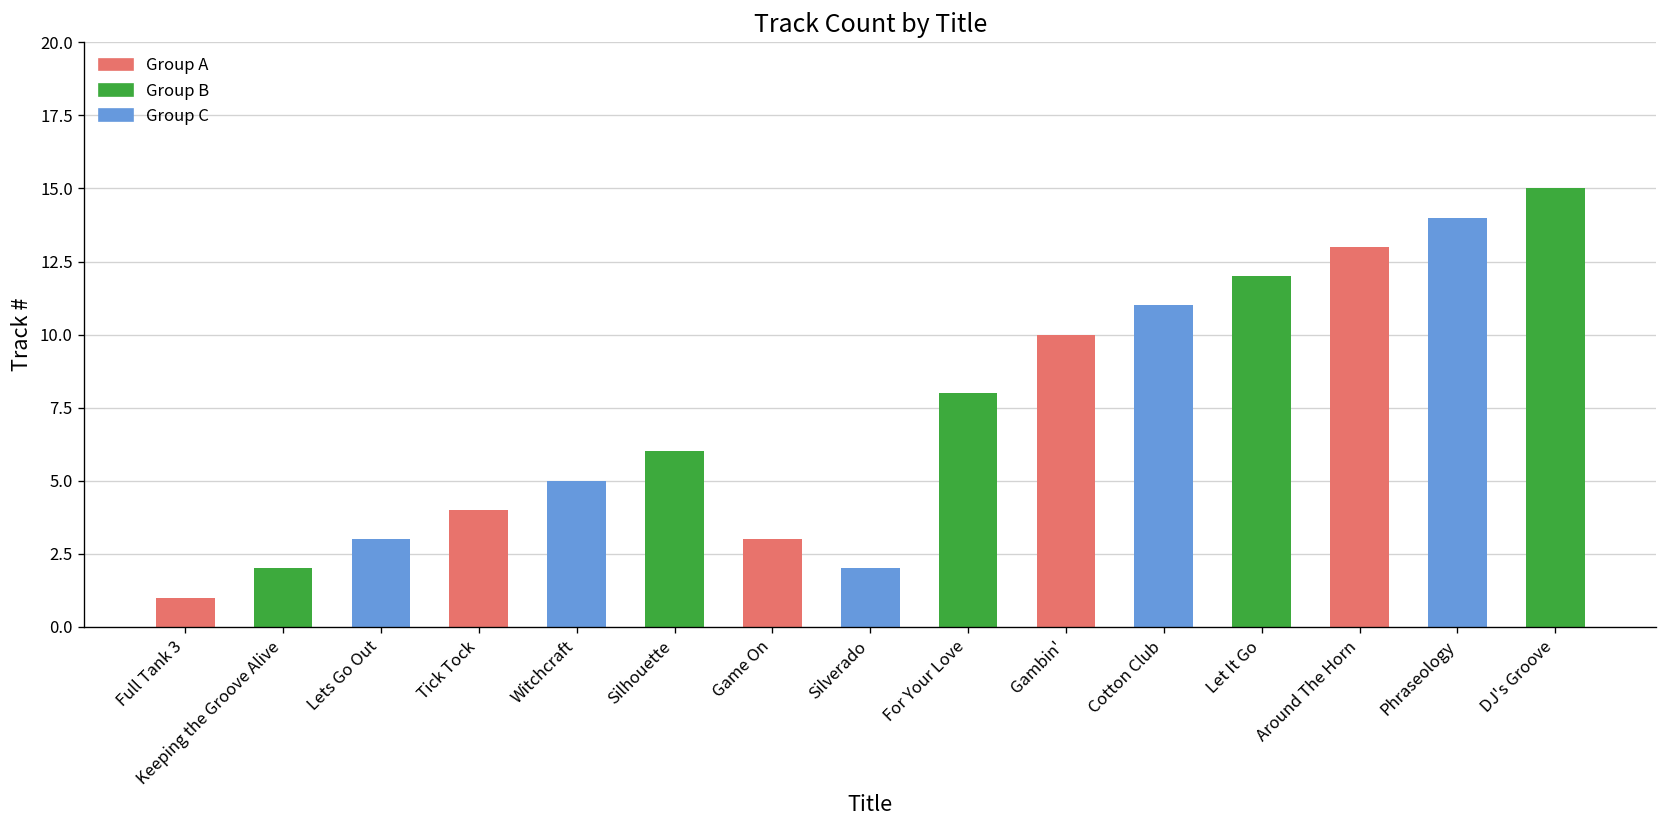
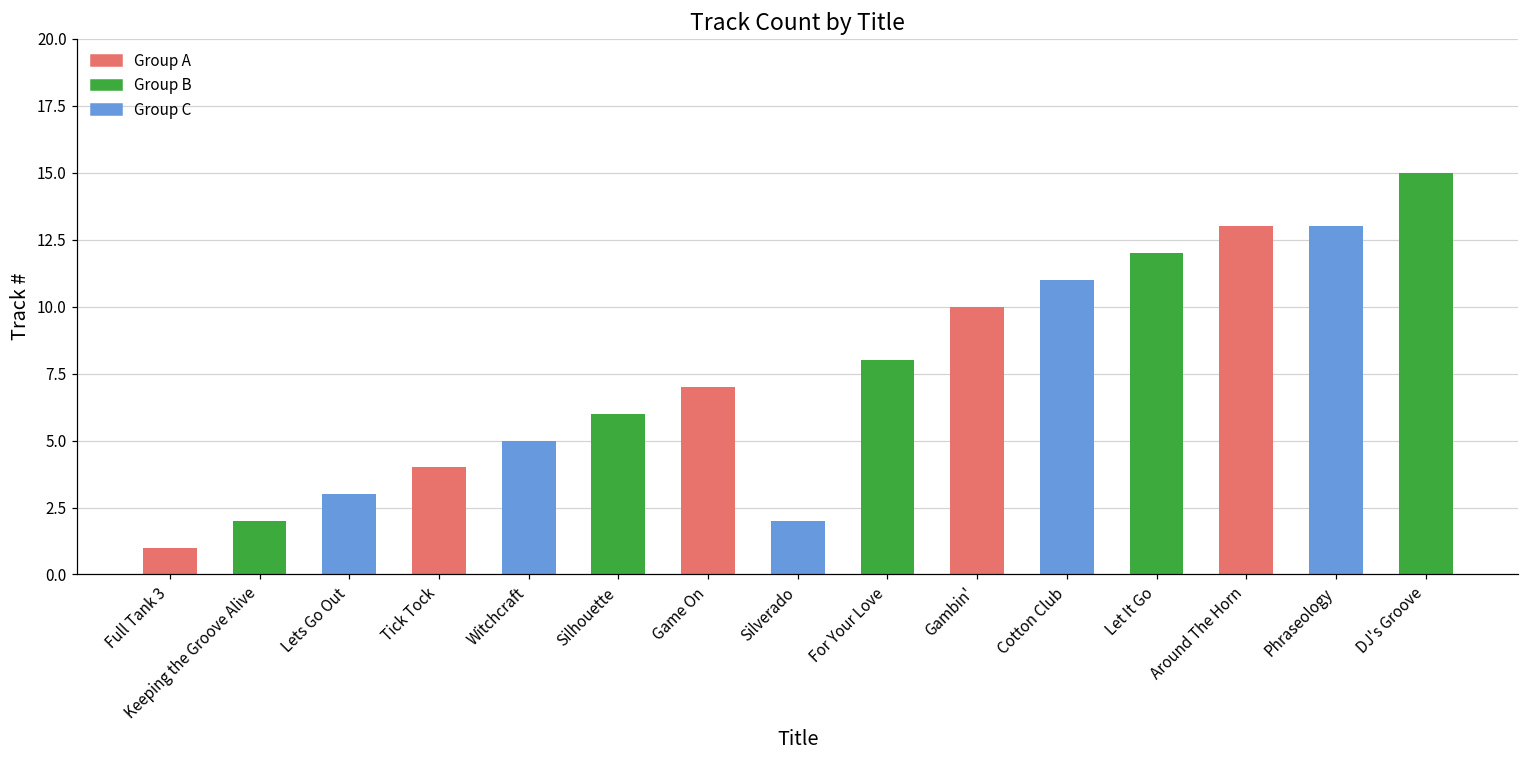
Game On: 3 -> 7
Phraseology: 14 -> 13
